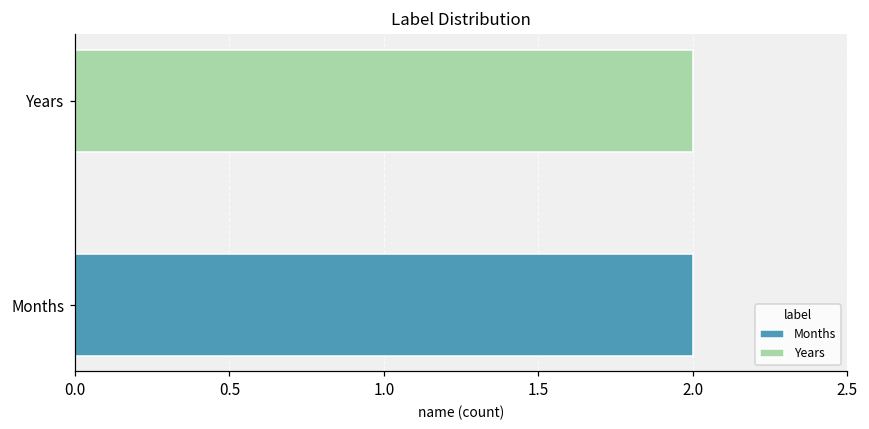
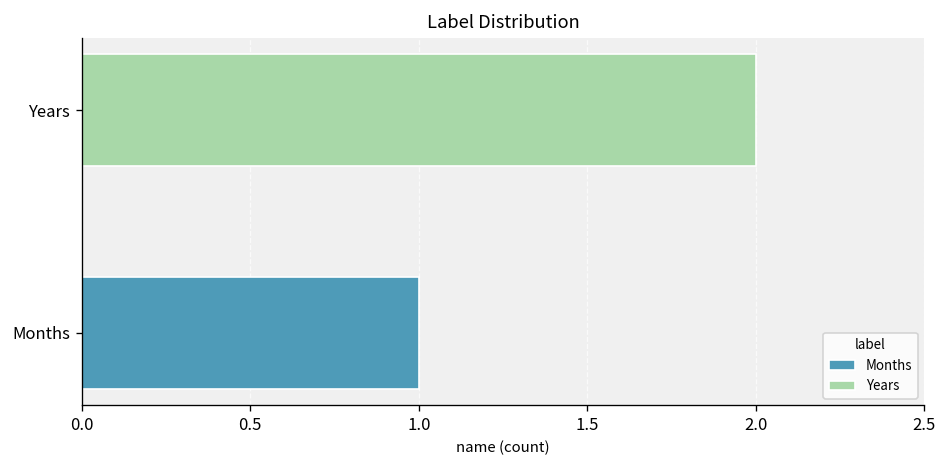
Months: 2 -> 1
